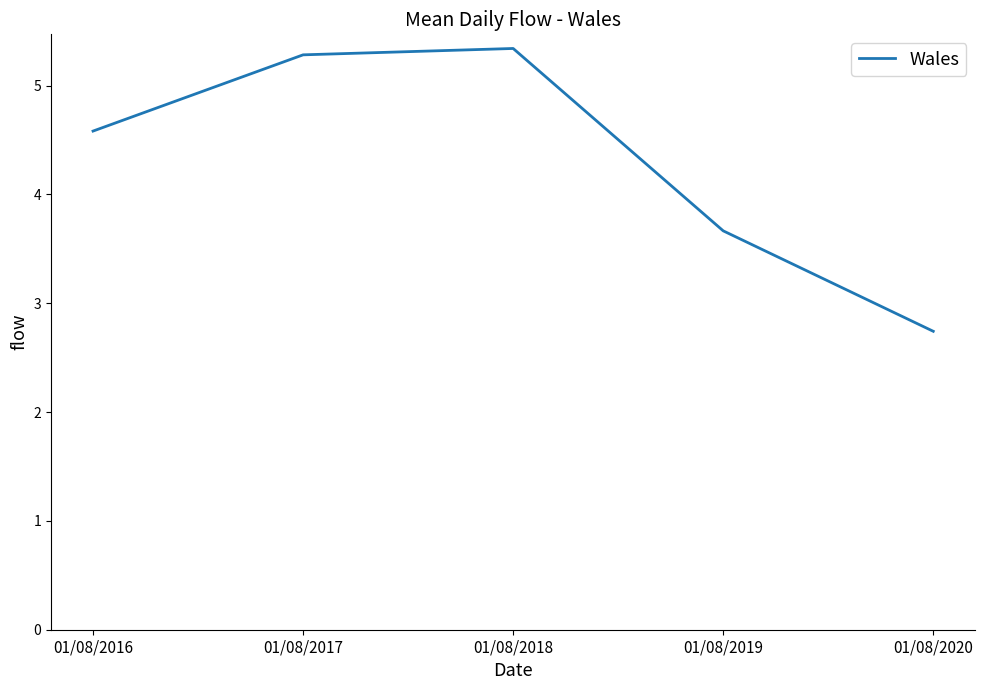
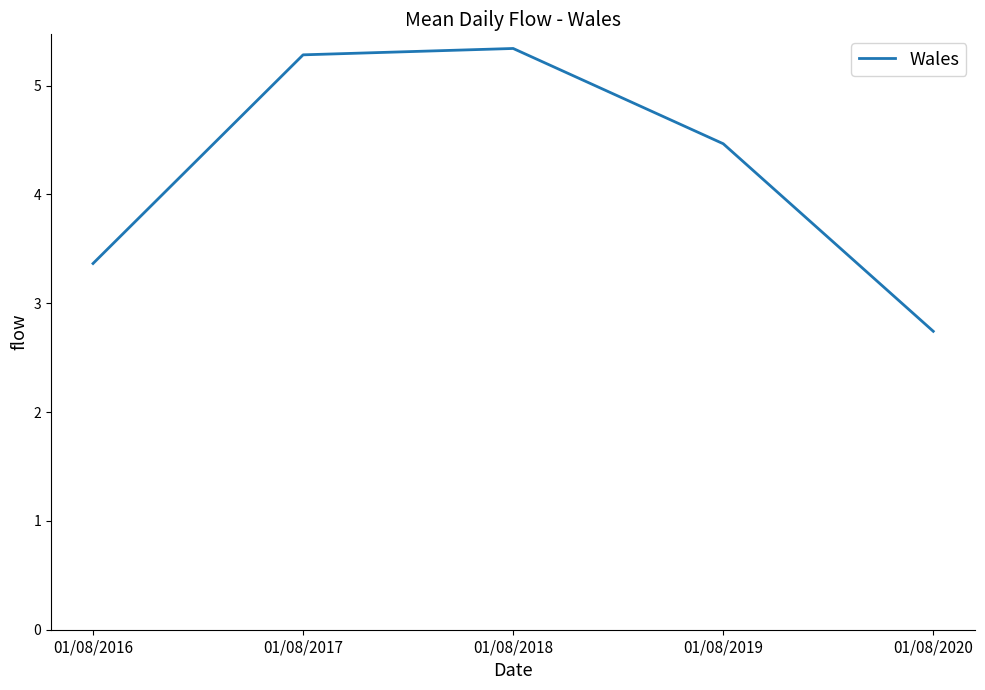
01/08/2016: 4.58 -> 3.37
01/08/2019: 3.67 -> 4.47
